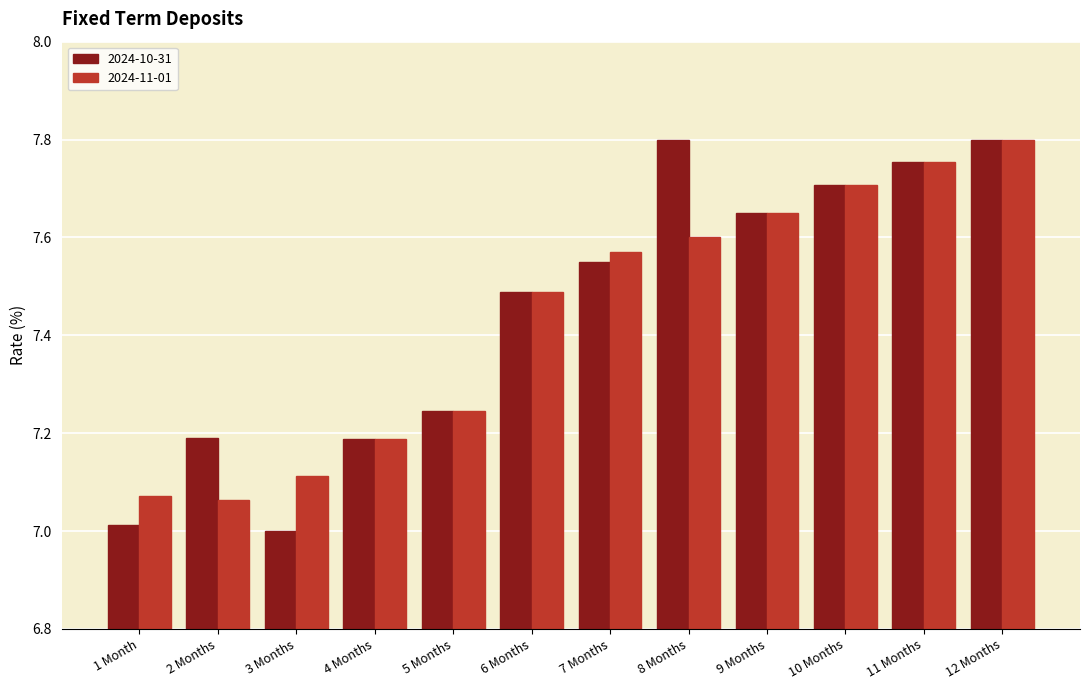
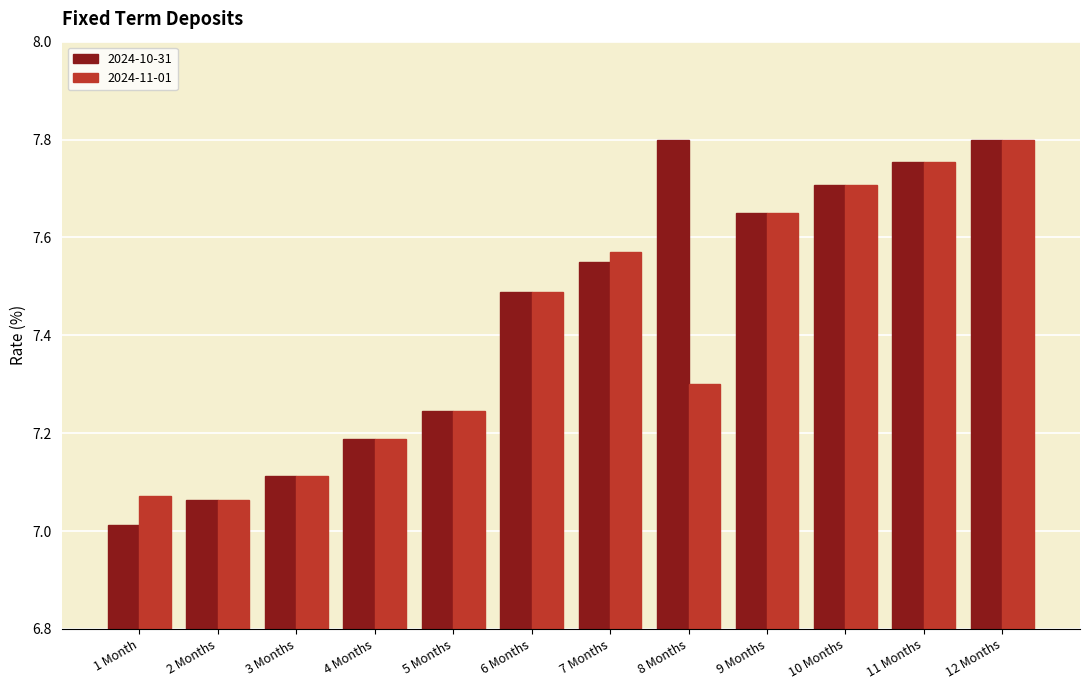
2024-10-31, 2 Months: 7.19 -> 7.06
2024-10-31, 3 Months: 7.00 -> 7.11
2024-11-01, 8 Months: 7.6 -> 7.3
